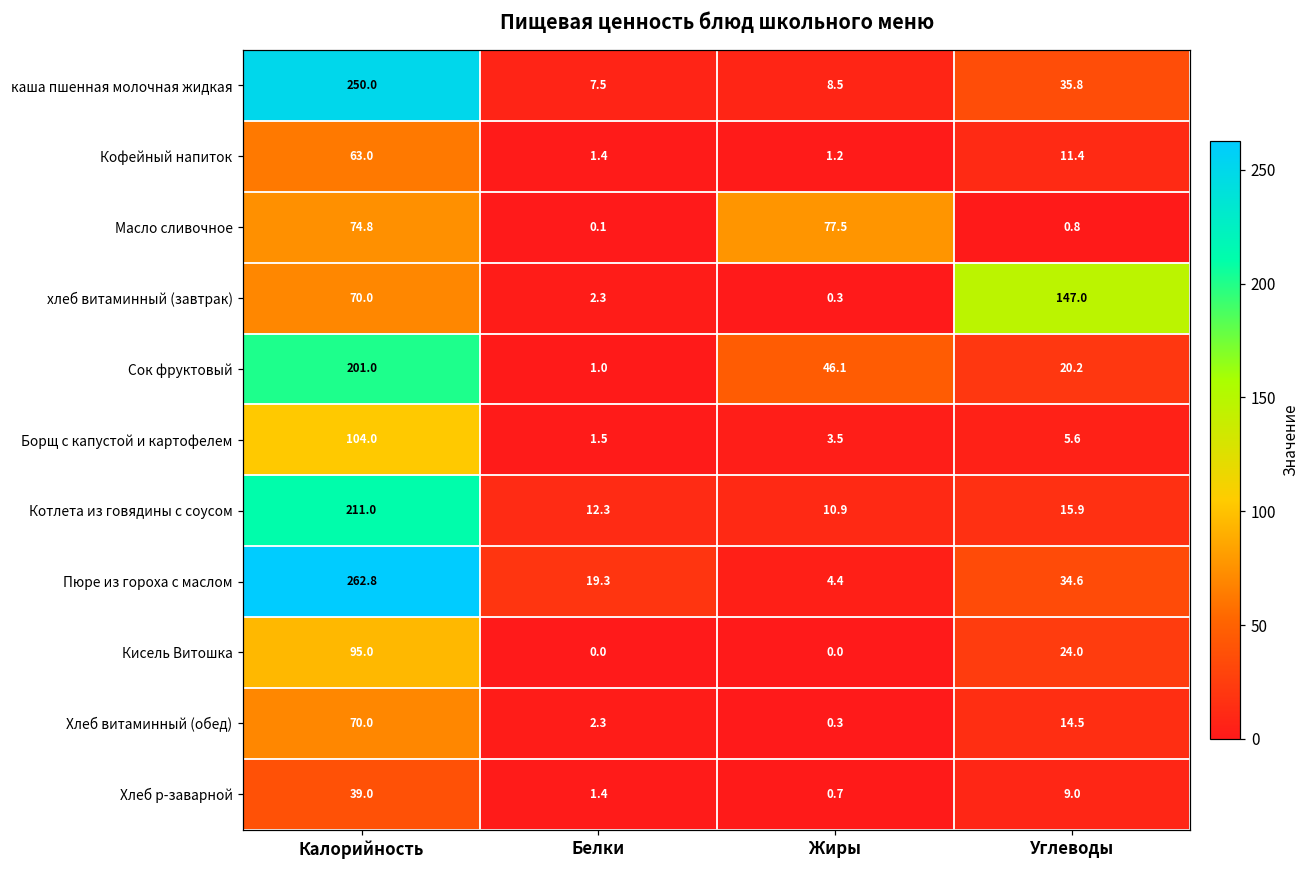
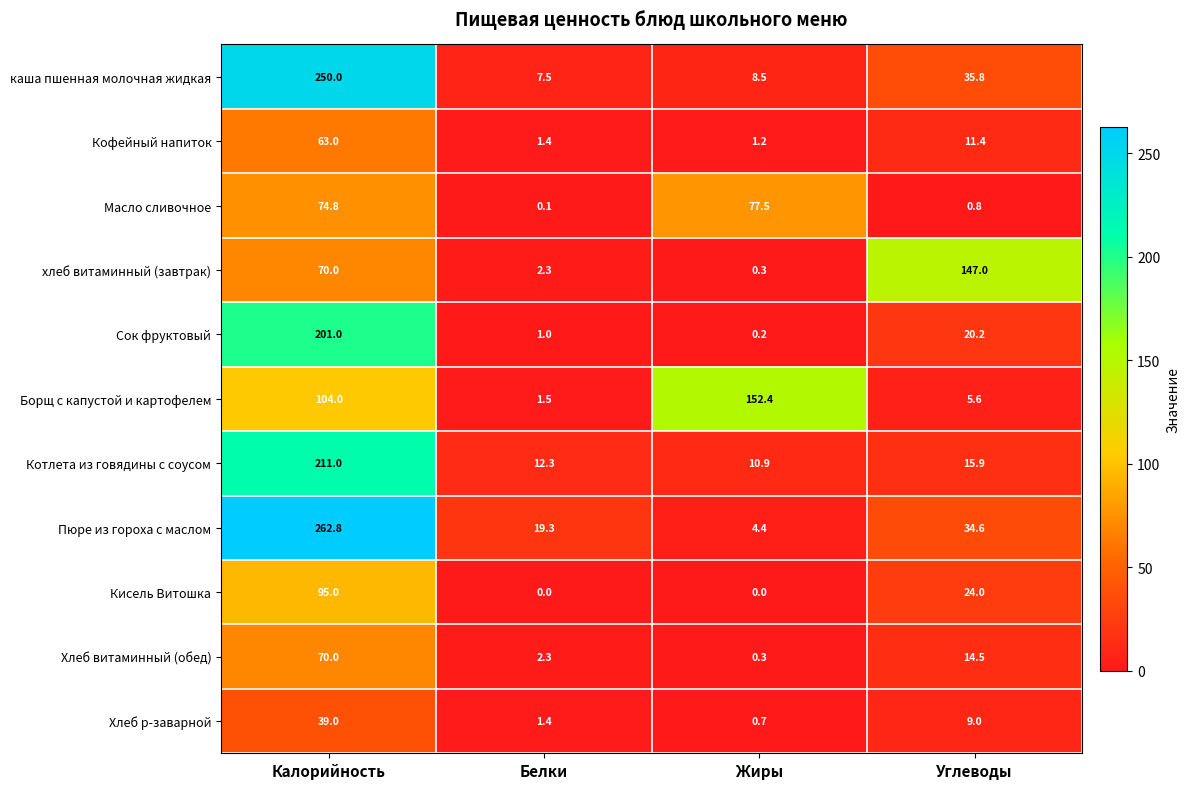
Сок фруктовый, Жиры: 46.1 -> 0.2
Борщ с капустой и картофелем, Жиры: 3.5 -> 152.4
